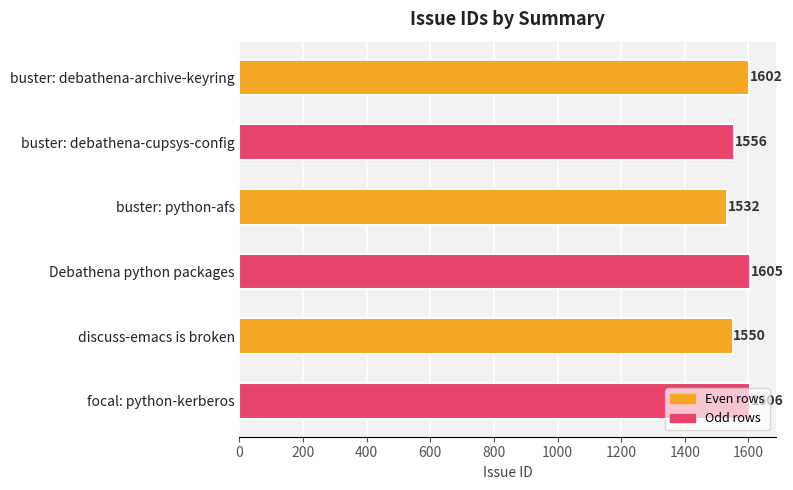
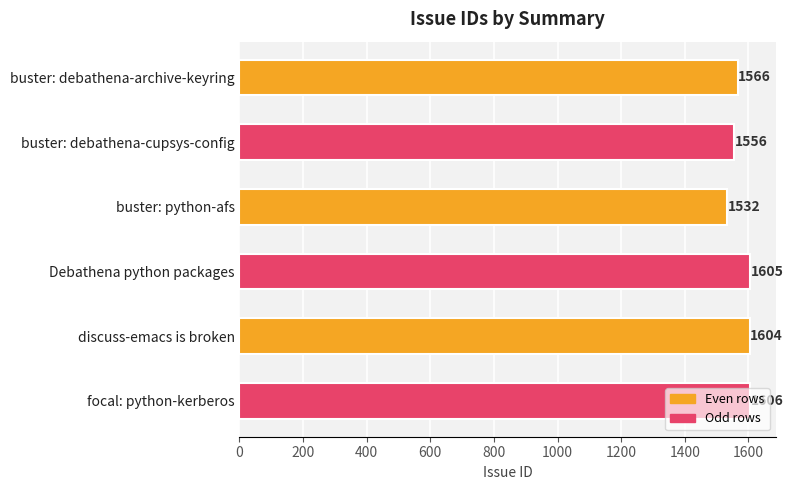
buster: debathena-archive-keyring: 1602 -> 1566
discuss-emacs is broken: 1550 -> 1604
